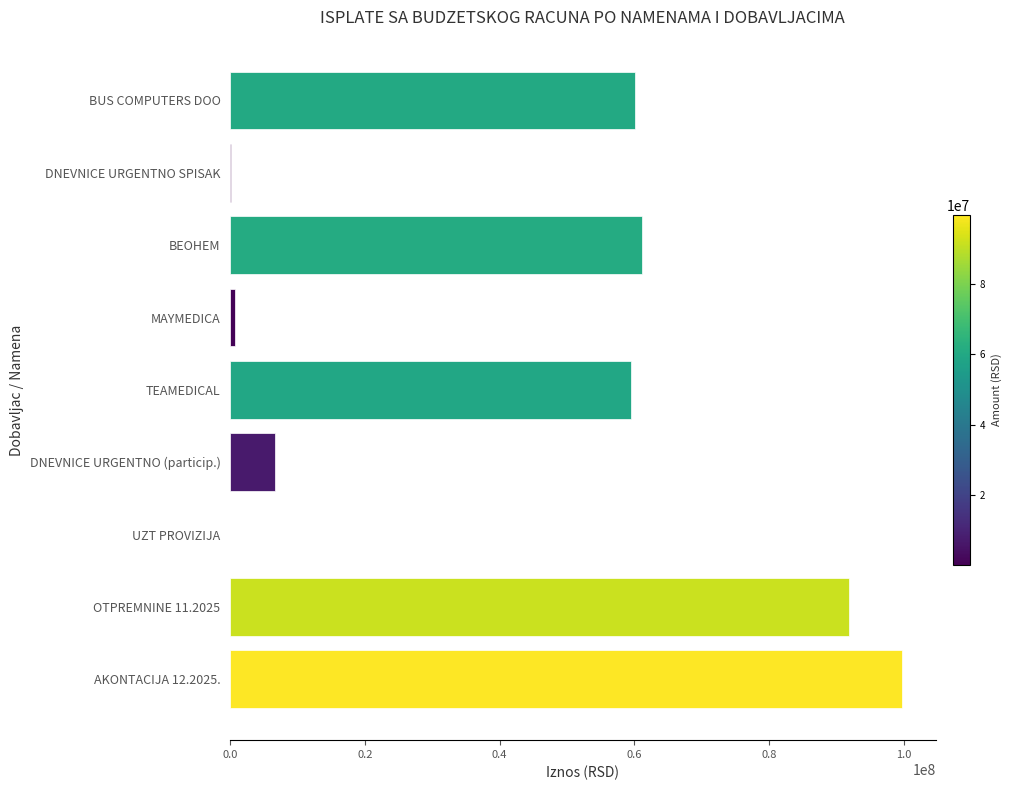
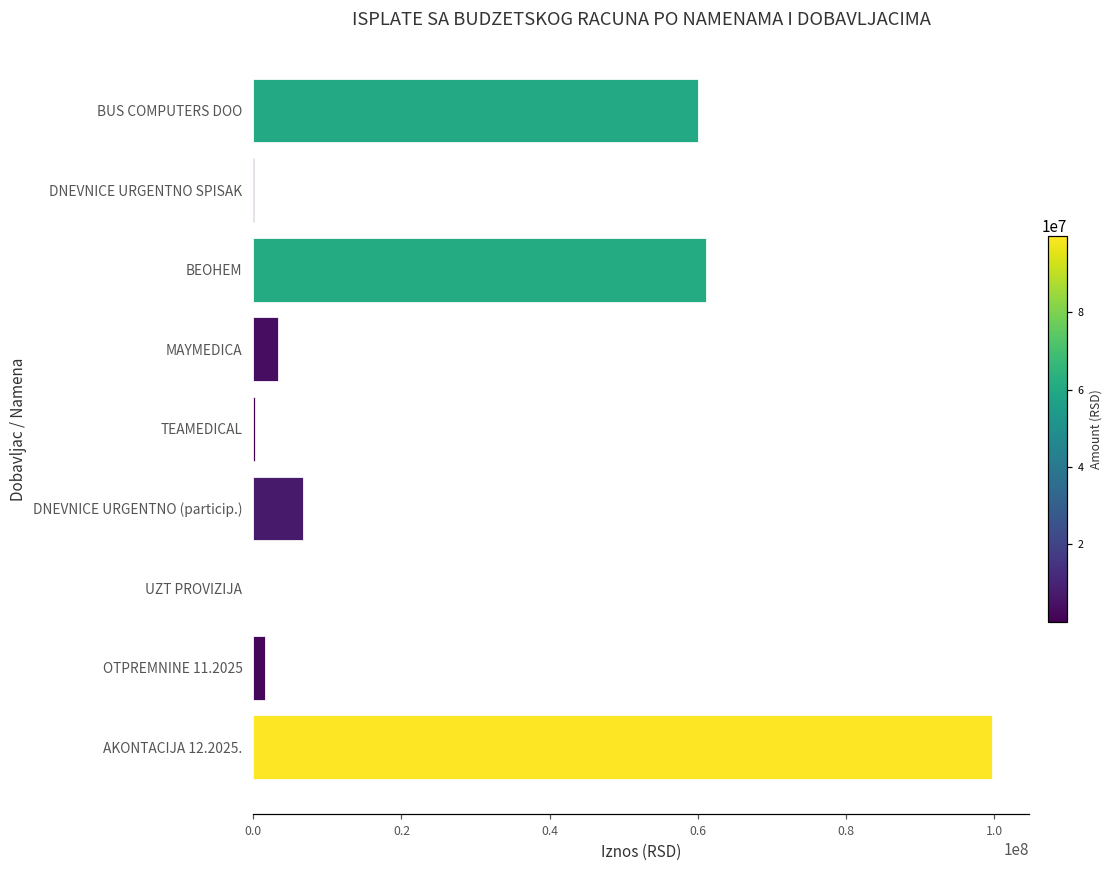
MAYMEDICA: 1000000 -> 3000000
TEAMEDICAL: 59000000 -> 0
OTPREMNINE 11.2025: 92000000 -> 2000000
